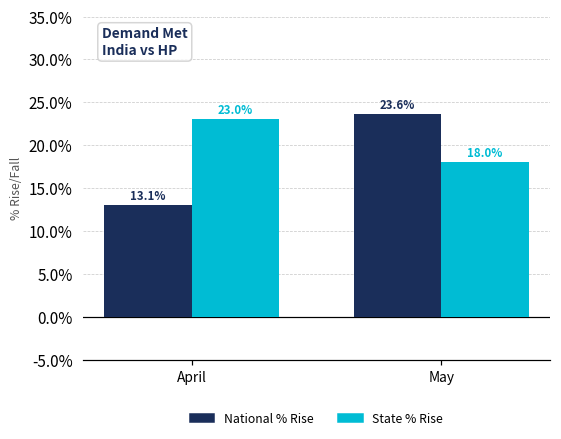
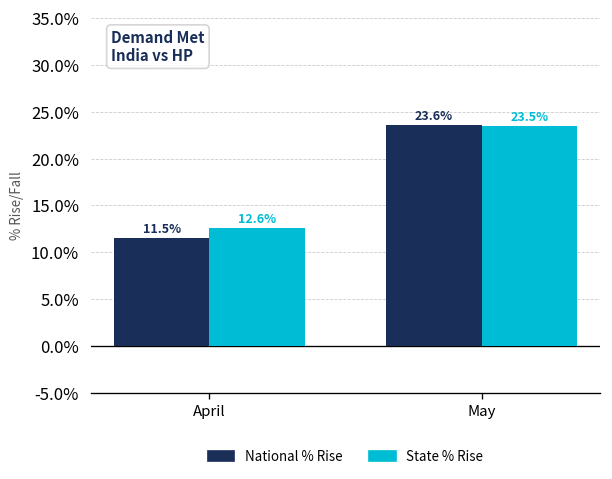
National % Rise, April: 13.1% -> 11.5%
State % Rise, April: 23.0% -> 12.6%
State % Rise, May: 18.0% -> 23.5%
